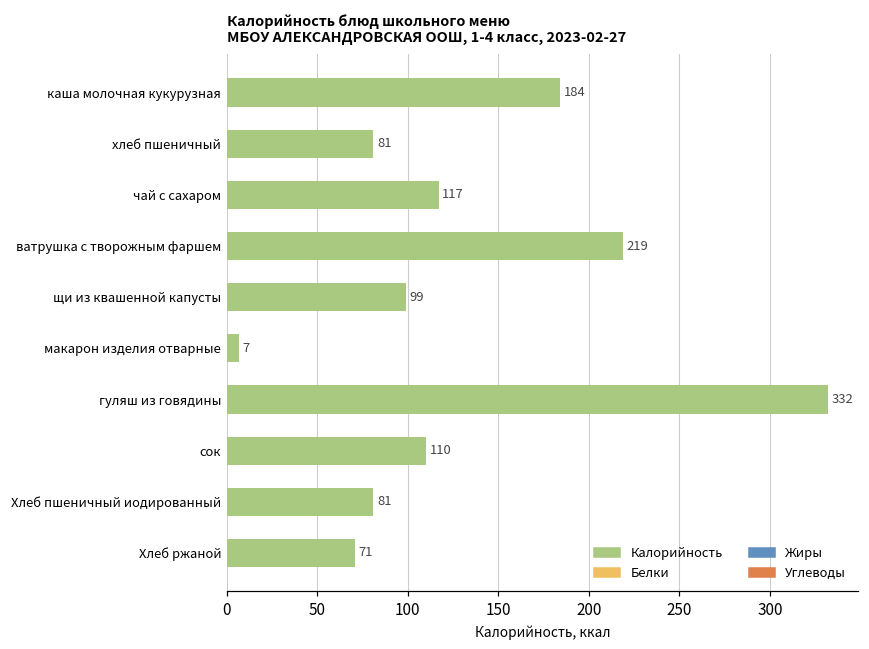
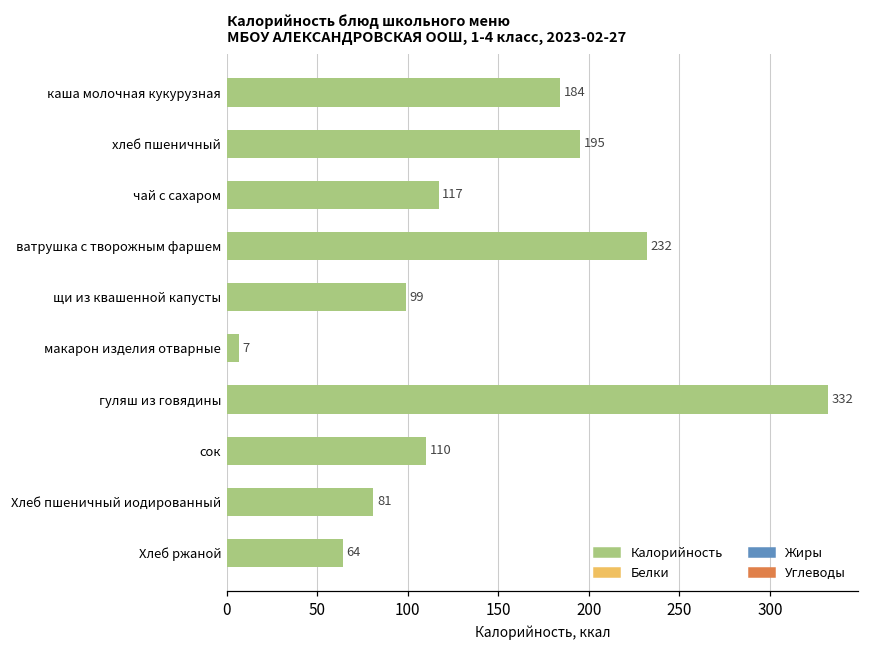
хлеб пшеничный: 81 -> 195
ватрушка с творожным фаршем: 219 -> 232
Хлеб ржаной: 71 -> 64
